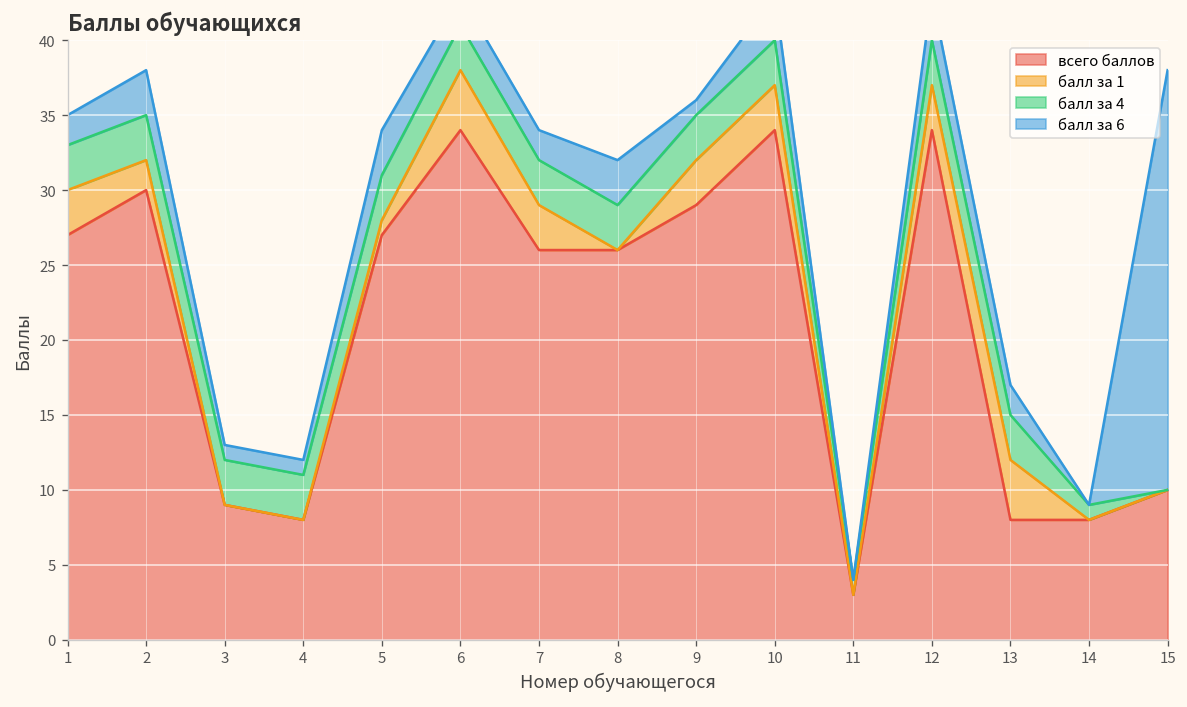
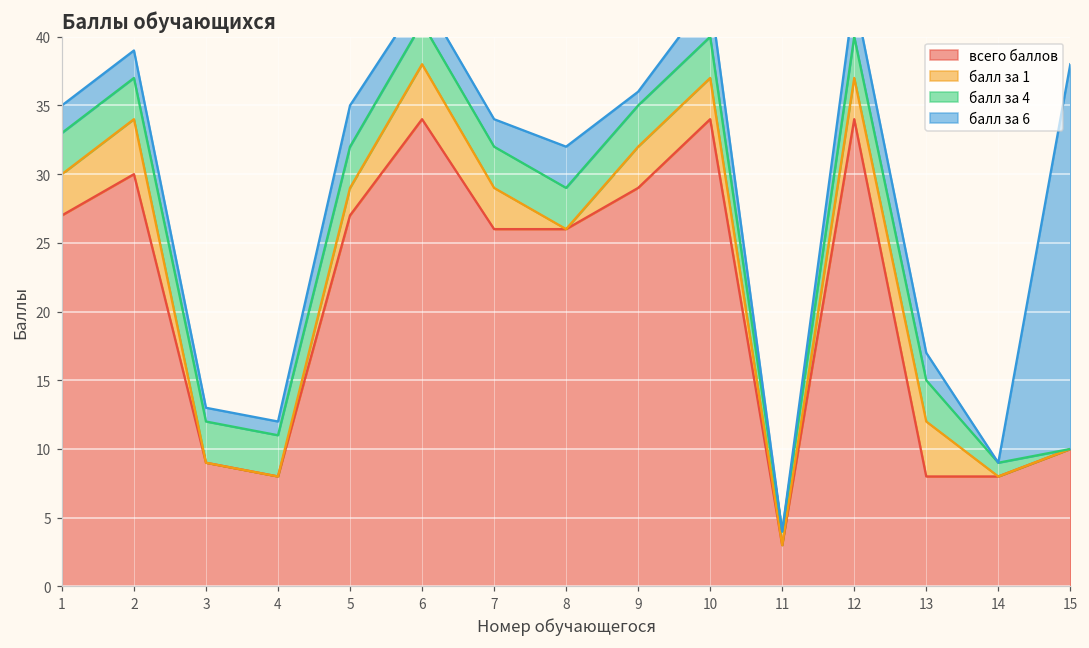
балл за 1, 2: 2 -> 4
балл за 6, 2: 3 -> 2
балл за 1, 5: 1 -> 2
